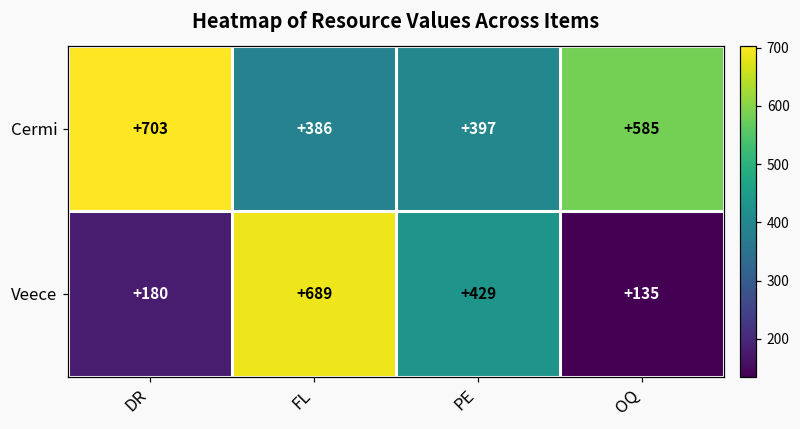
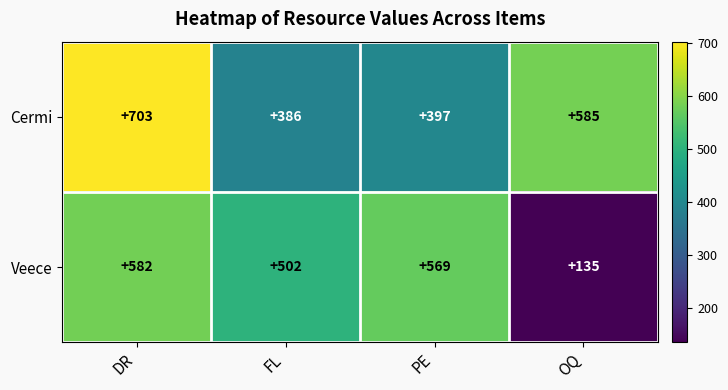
Veece, DR: +180 -> +582
Veece, FL: +689 -> +502
Veece, PE: +429 -> +569
